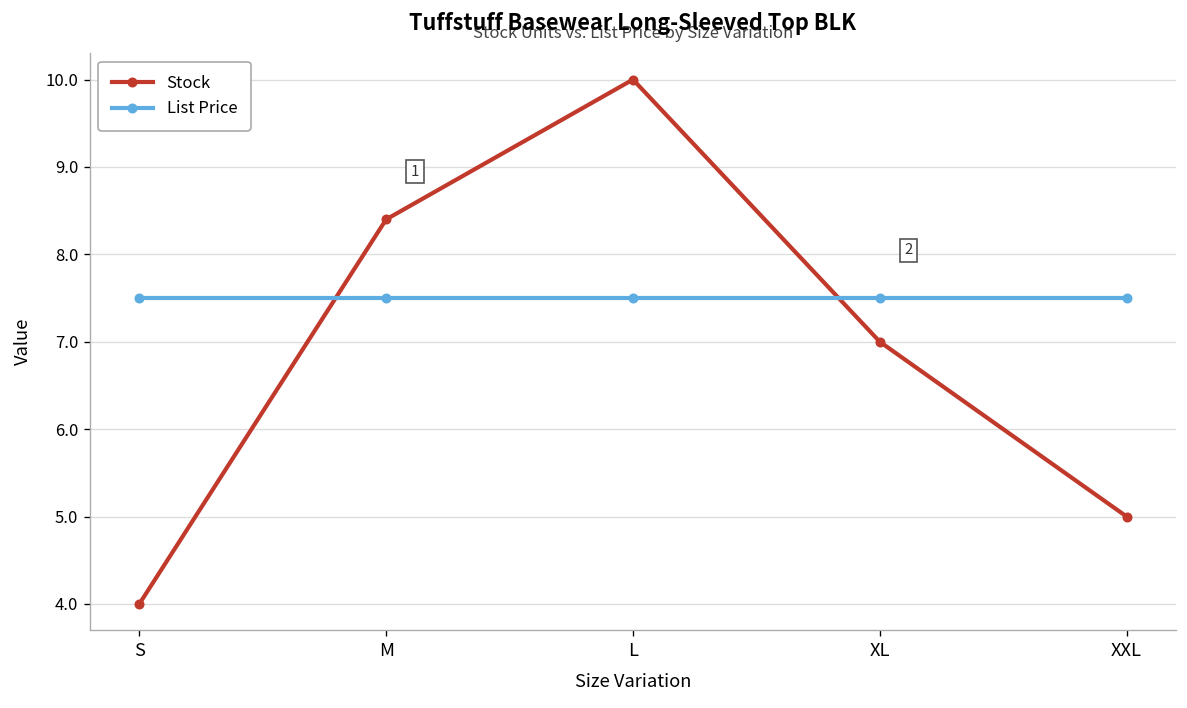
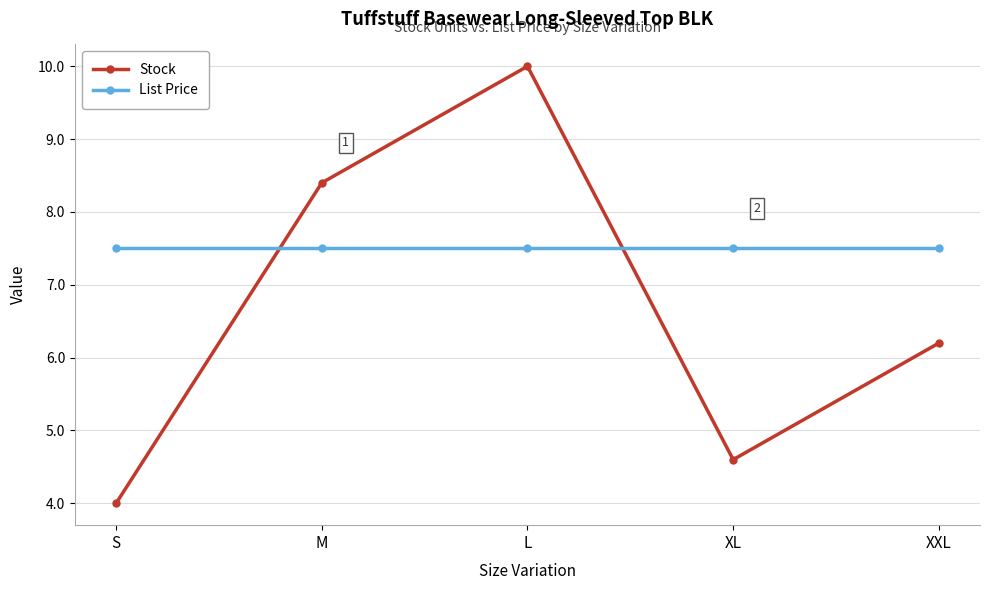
Stock, XL: 7.0 -> 4.6
Stock, XXL: 5.0 -> 6.2
